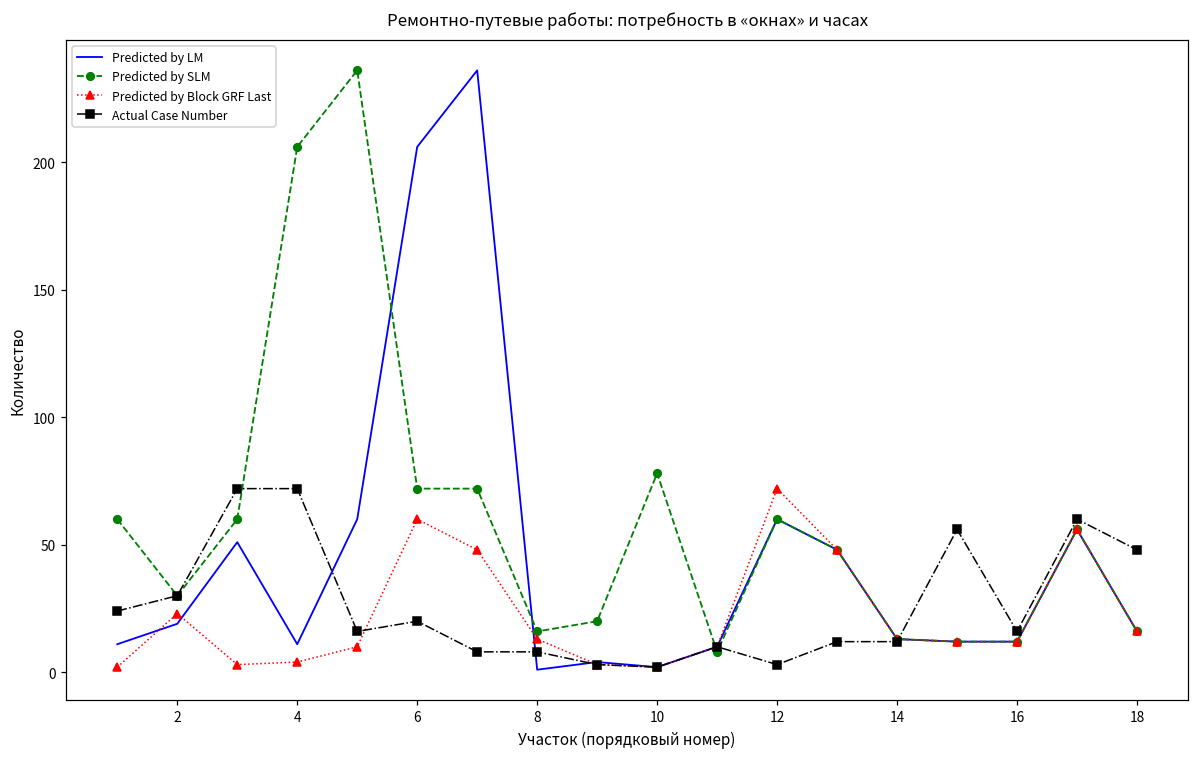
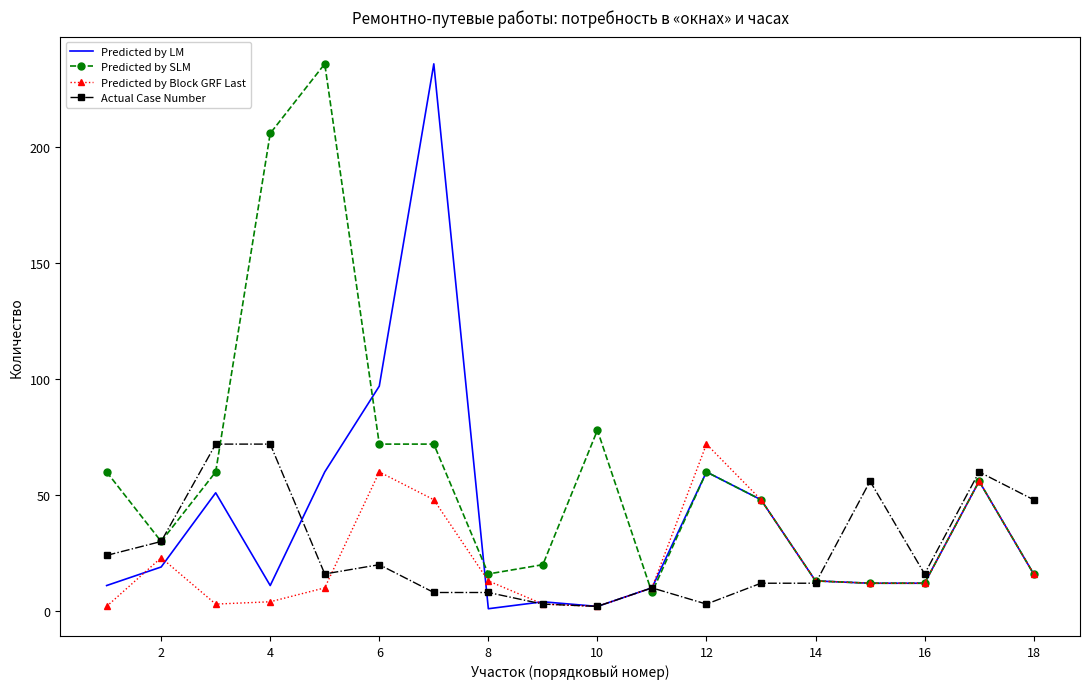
Predicted by LM, 6: 206 -> 97
